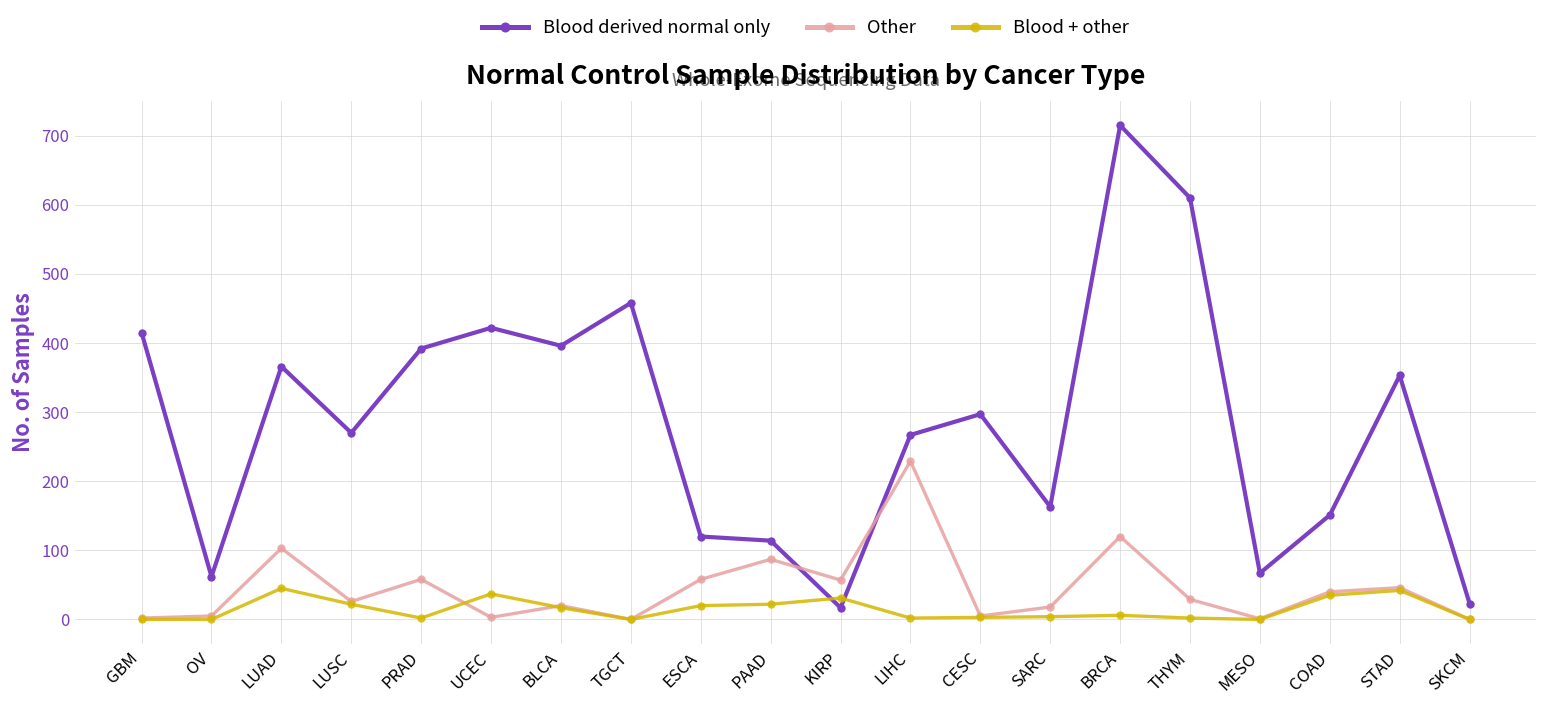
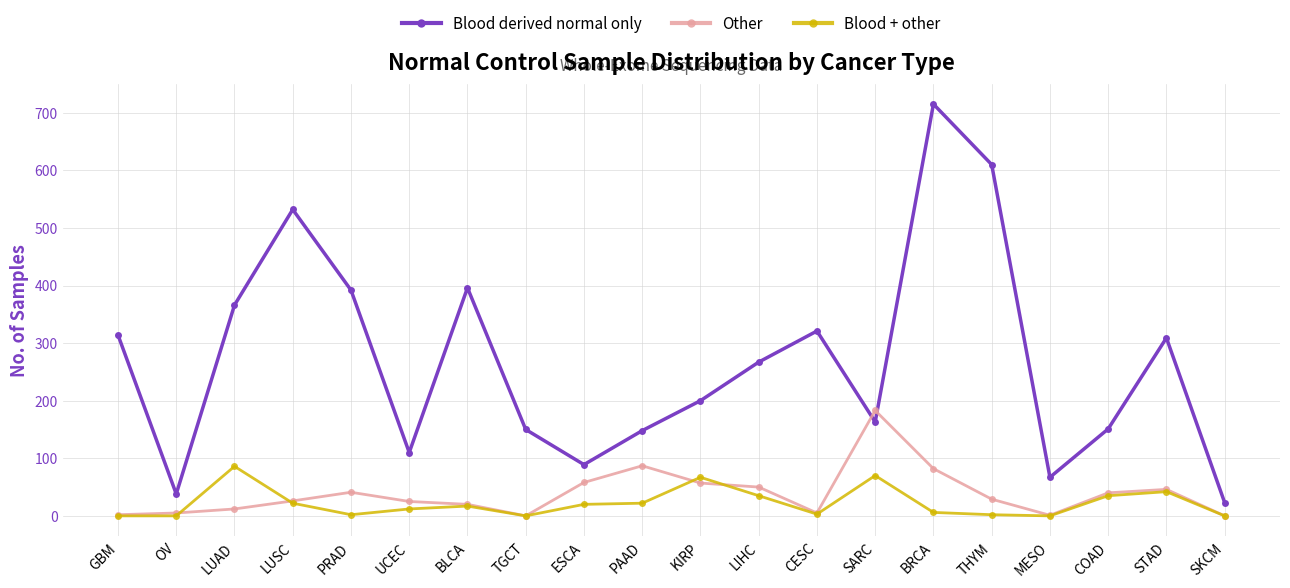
Blood derived normal only, GBM: 420 -> 310
Blood derived normal only, OV: 60 -> 40
Other, LUAD: 100 -> 10
Blood + other, LUAD: 50 -> 90
Blood derived normal only, LUSC: 270 -> 530
Other, PRAD: 60 -> 40
Blood derived normal only, UCEC: 420 -> 110
Other, UCEC: 0 -> 30
Blood + other, UCEC: 40 -> 10
Blood derived normal only, TGCT: 460 -> 150
Blood derived normal only, ESCA: 120 -> 90
Blood derived normal only, PAAD: 110 -> 150
Blood derived normal only, KIRP: 20 -> 200
Blood + other, KIRP: 30 -> 70
Other, LIHC: 230 -> 50
Blood + other, LIHC: 0 -> 40
Blood derived normal only, CESC: 300 -> 320
Other, SARC: 20 -> 180
Blood + other, SARC: 0 -> 70
Other, BRCA: 120 -> 80
Blood derived normal only, STAD: 350 -> 310
